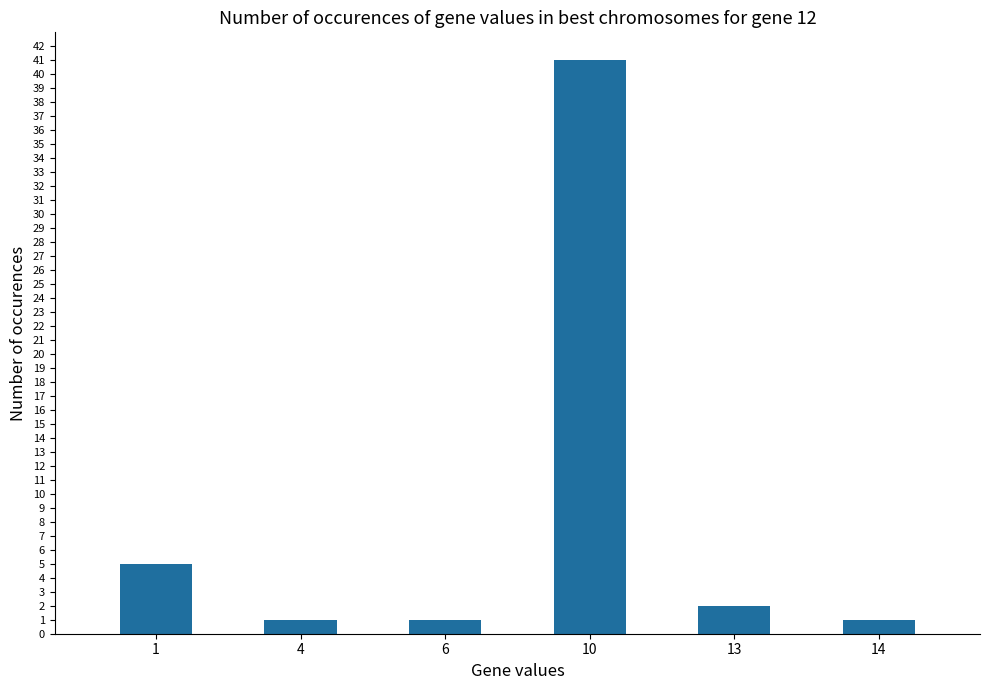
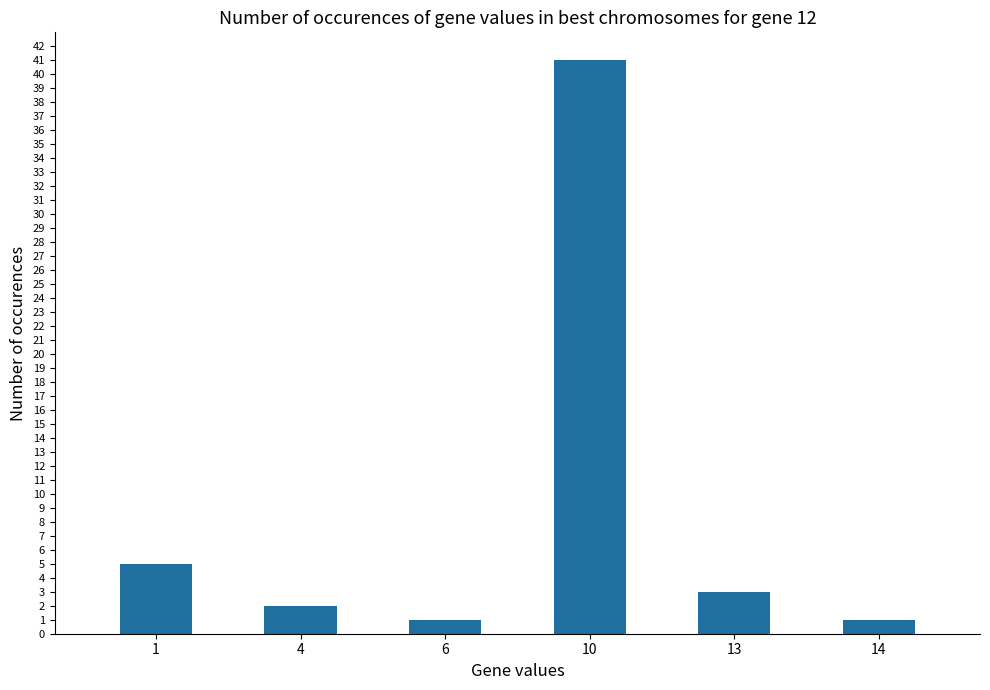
4: 1 -> 2
13: 2 -> 3
